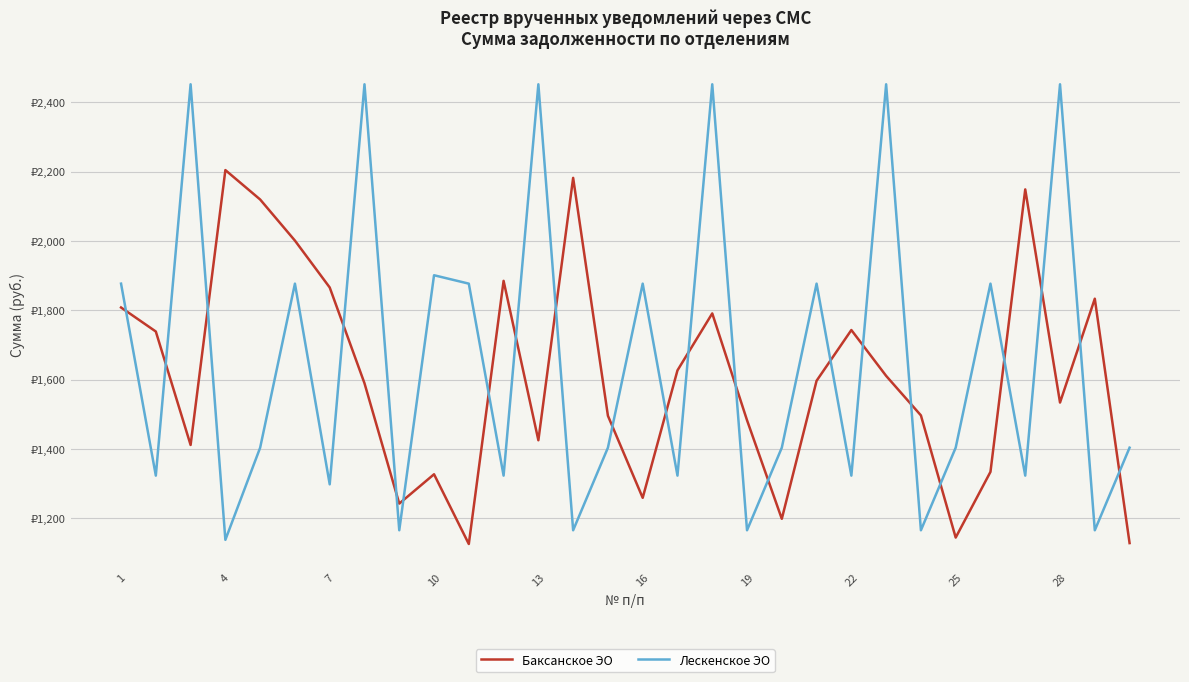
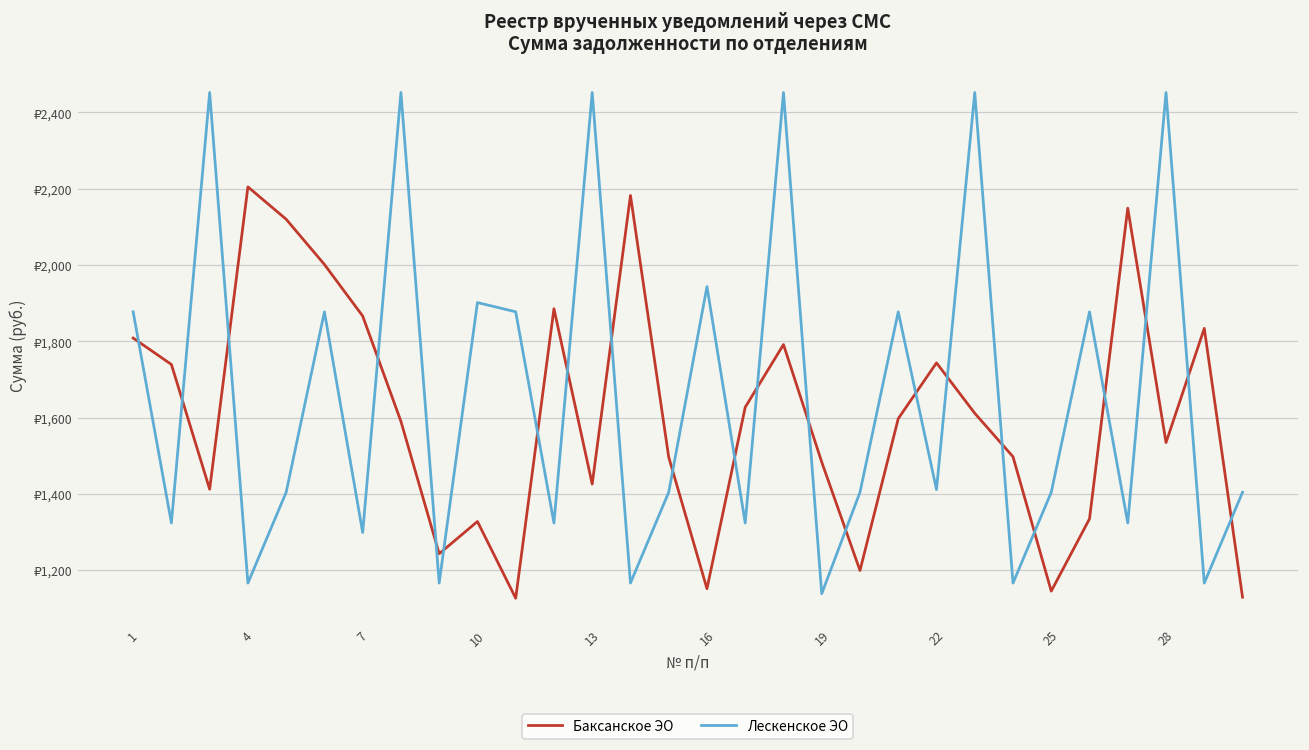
Лескенское ЭО, 4: ₽1,140 -> ₽1,170
Баксанское ЭО, 16: ₽1,260 -> ₽1,150
Лескенское ЭО, 16: ₽1,880 -> ₽1,940
Лескенское ЭО, 19: ₽1,170 -> ₽1,140
Лескенское ЭО, 22: ₽1,320 -> ₽1,410
